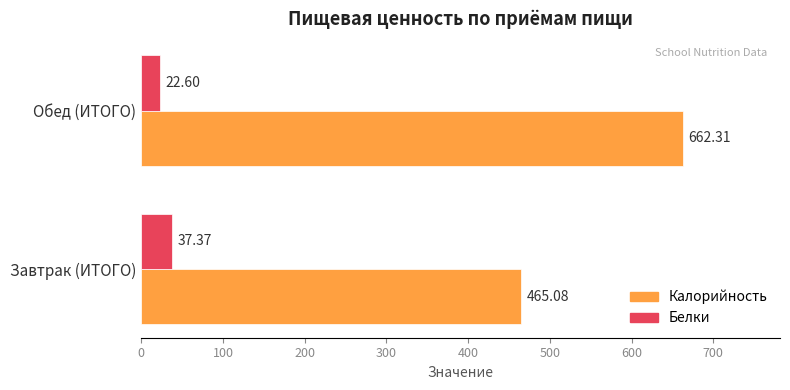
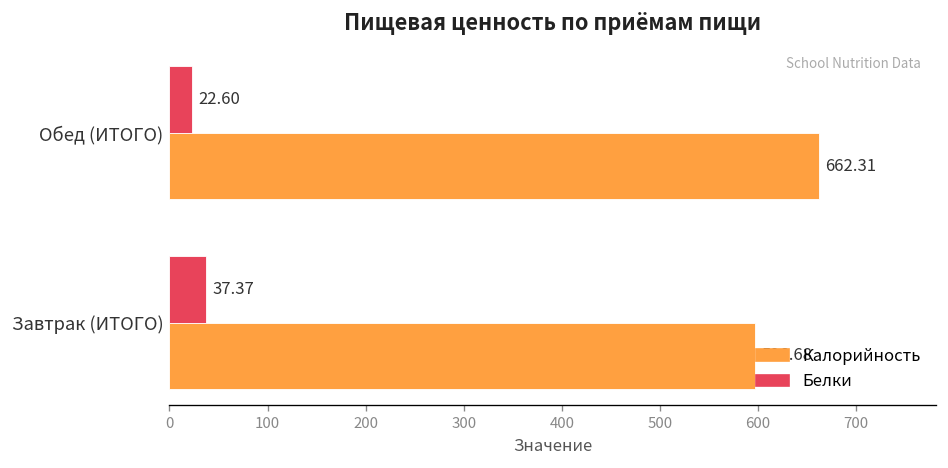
Калорийность, Завтрак (ИТОГО): 465.08 -> 596.68
